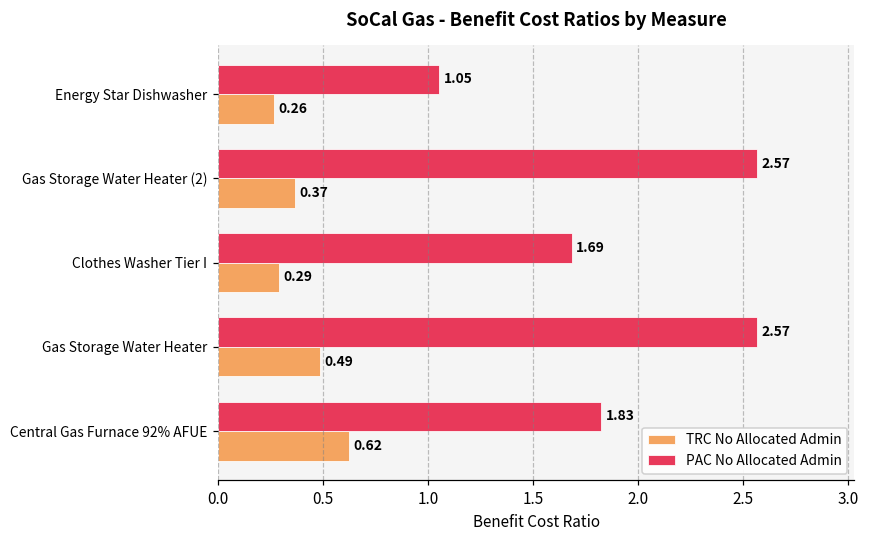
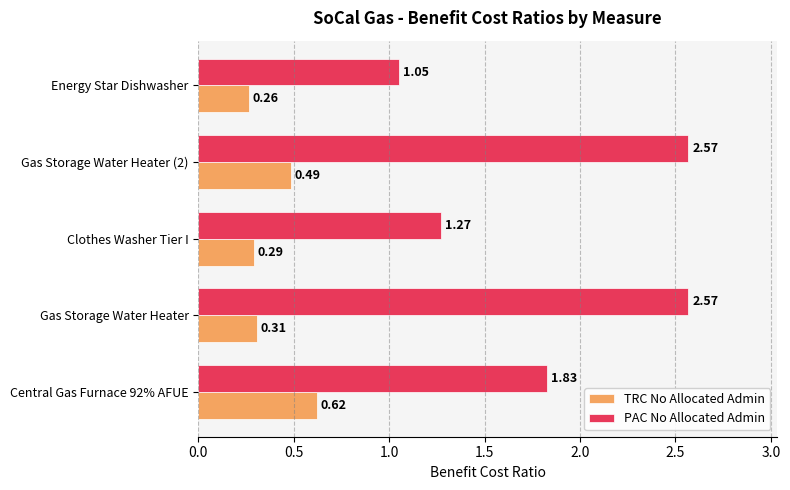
TRC No Allocated Admin, Gas Storage Water Heater (2): 0.37 -> 0.49
PAC No Allocated Admin, Clothes Washer Tier I: 1.69 -> 1.27
TRC No Allocated Admin, Gas Storage Water Heater: 0.49 -> 0.31
